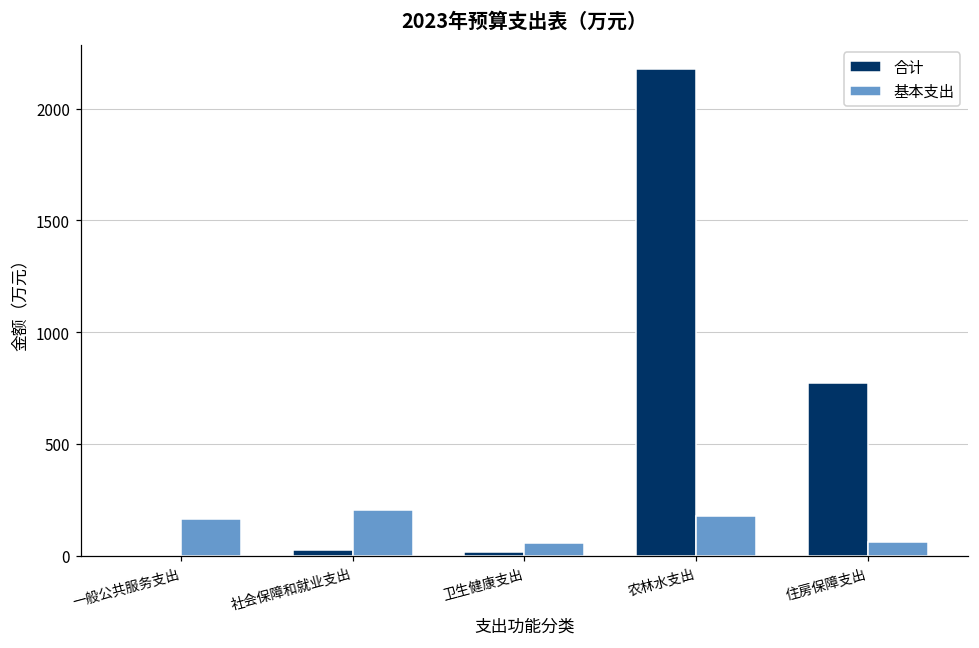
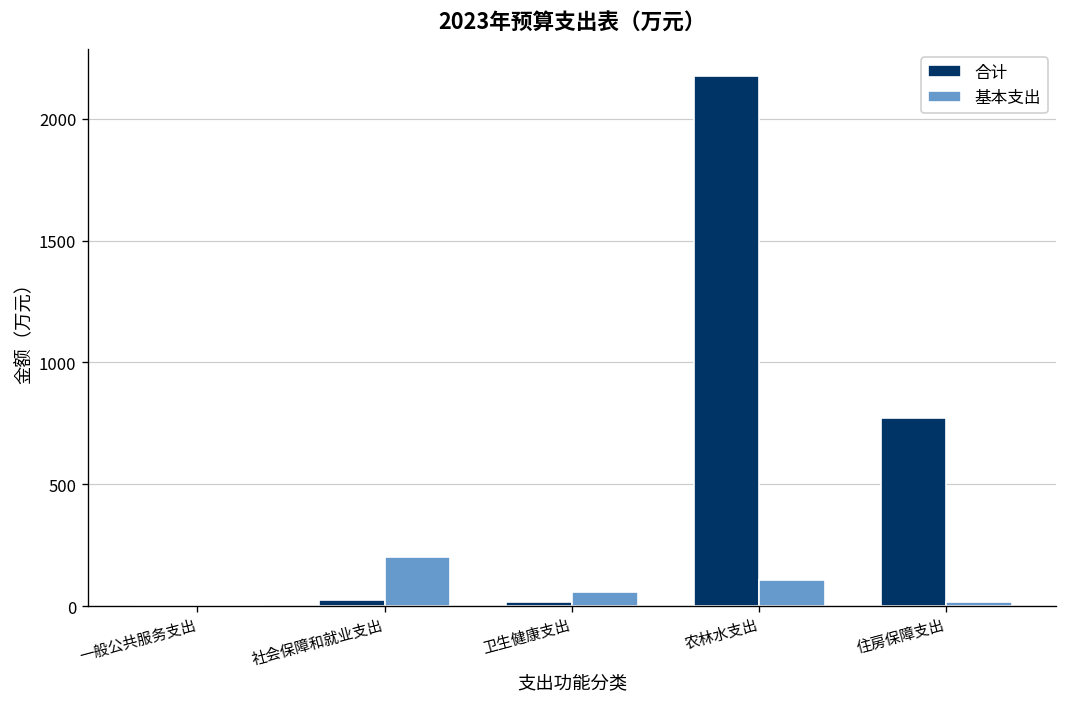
基本支出, 一般公共服务支出: 160 -> 0
基本支出, 农林水支出: 180 -> 110
基本支出, 住房保障支出: 60 -> 20
